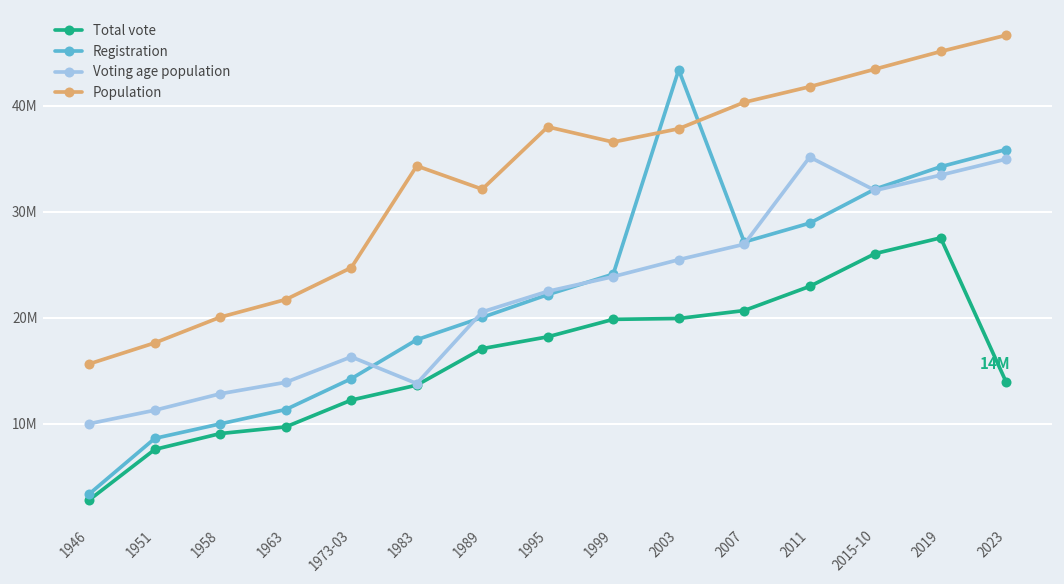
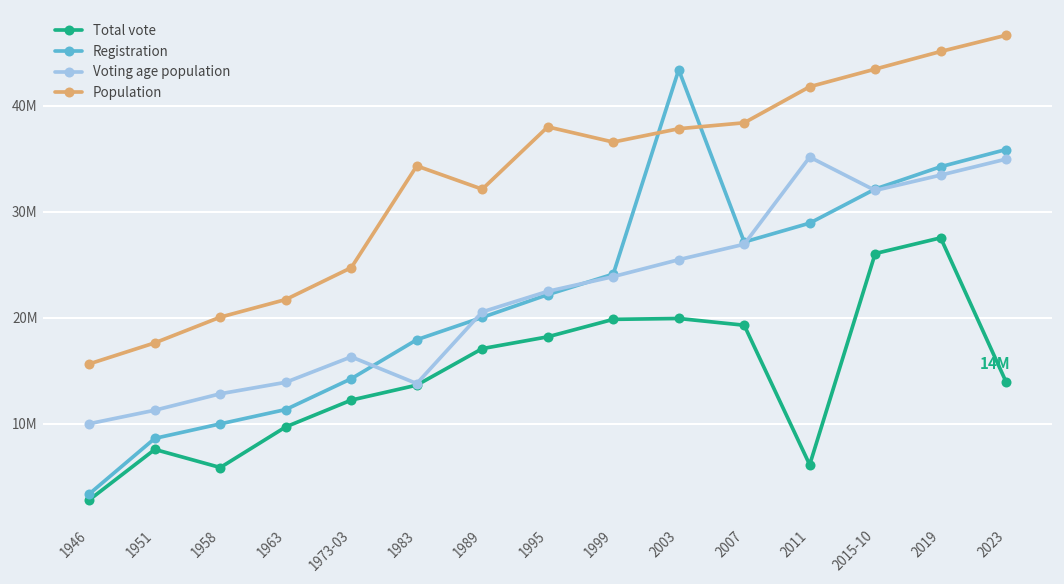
Total vote, 1958: 9000000 -> 6000000
Total vote, 2007: 21000000 -> 19000000
Population, 2007: 40000000 -> 38000000
Total vote, 2011: 23000000 -> 6000000
